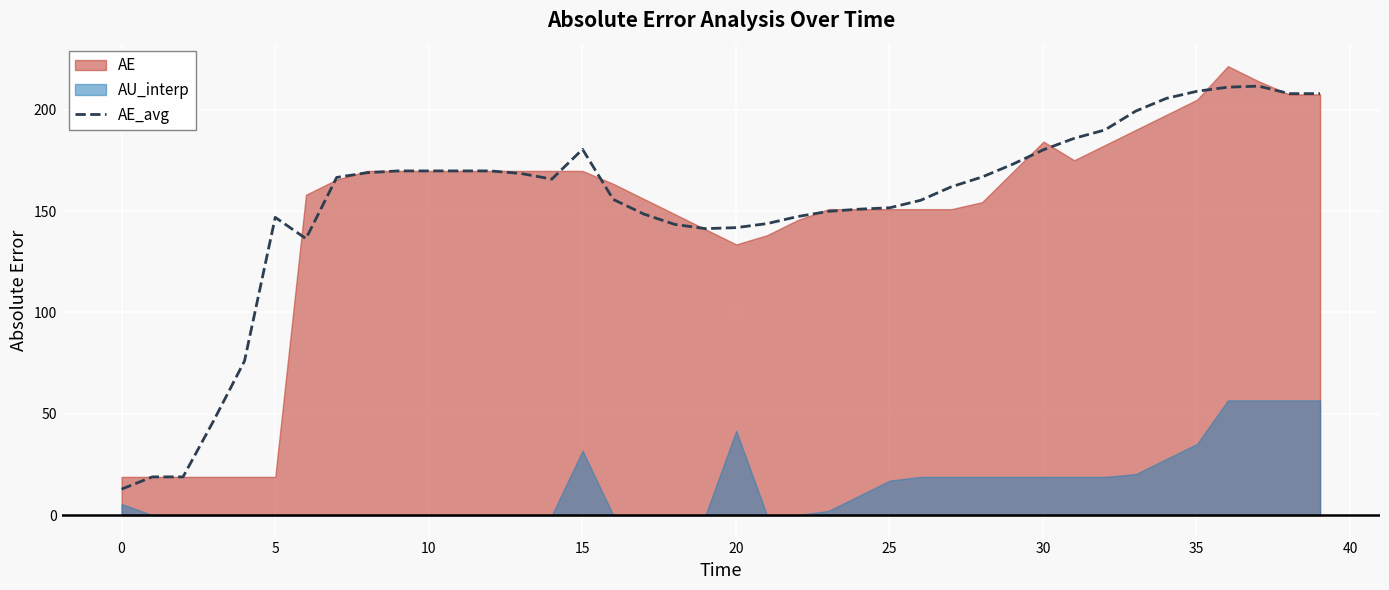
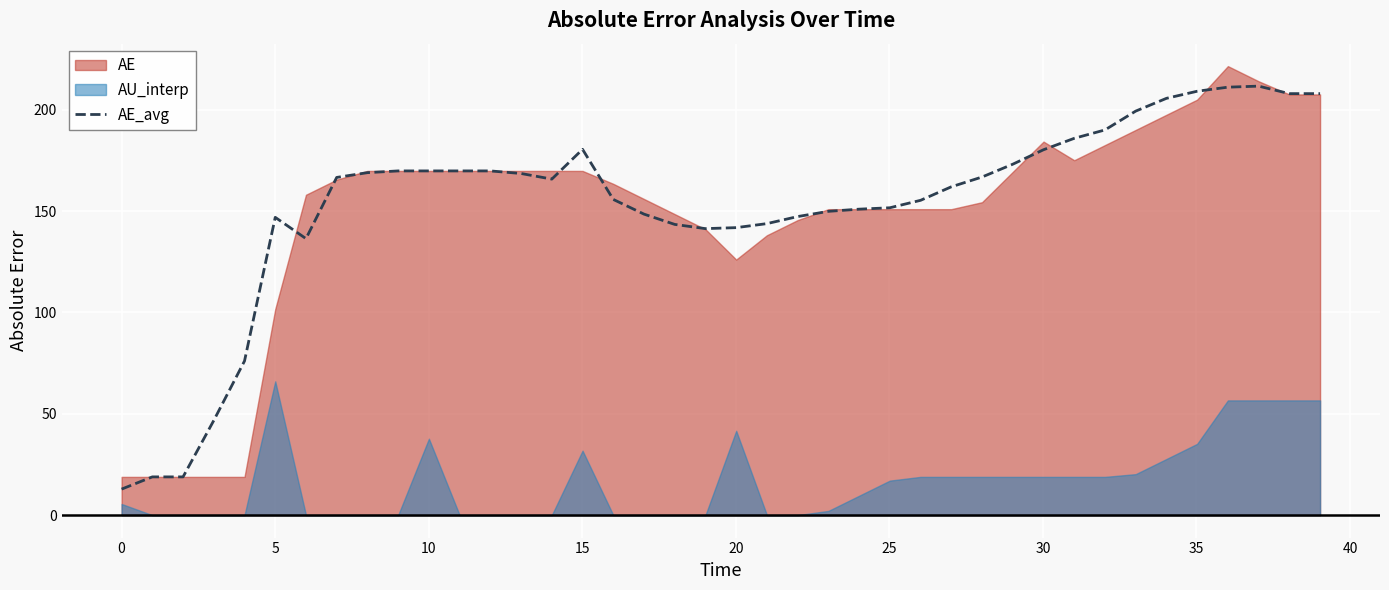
AE, 5: 19 -> 102
AU_interp, 5: 0 -> 66
AU_interp, 10: 0 -> 38
AE, 20: 134 -> 126
